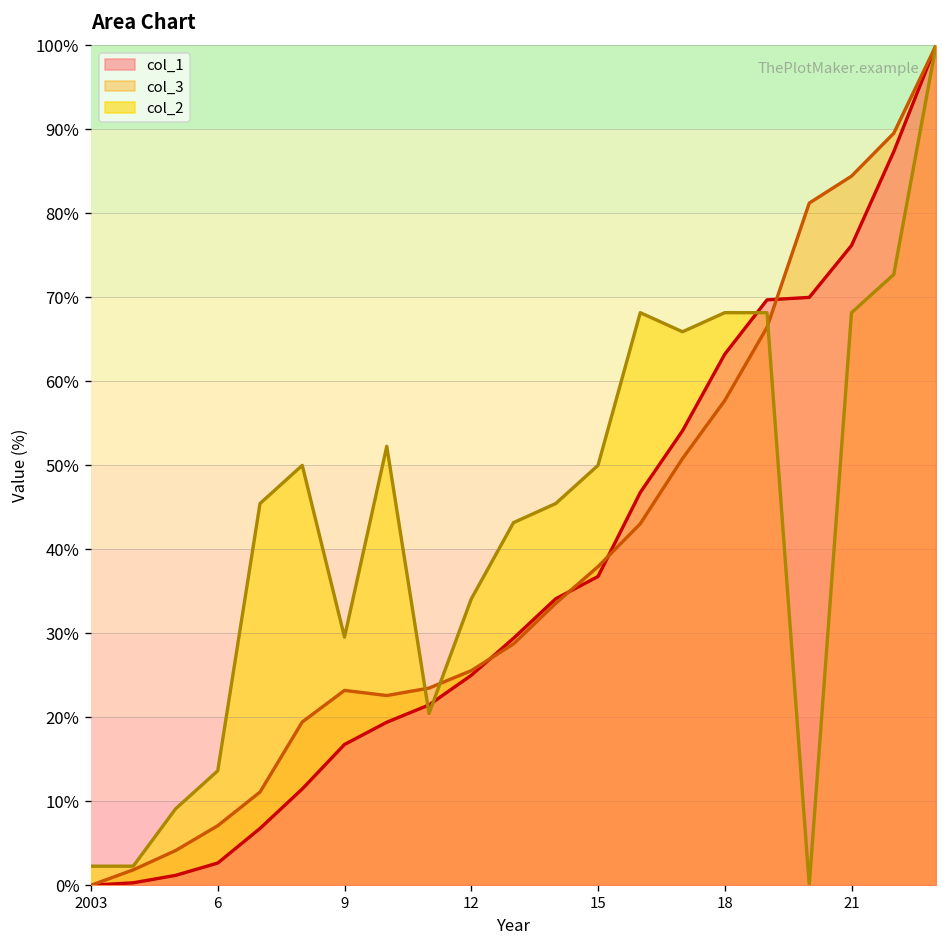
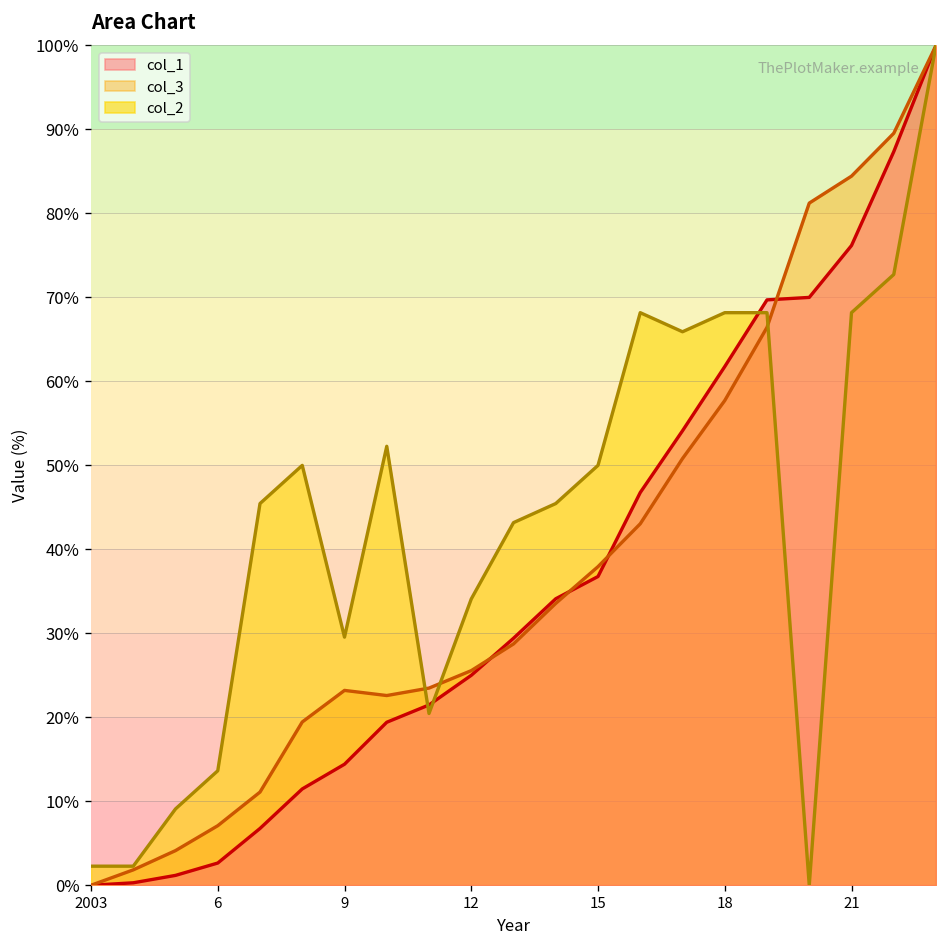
col_1, 9: 17% -> 14%
col_1, 18: 63% -> 62%
